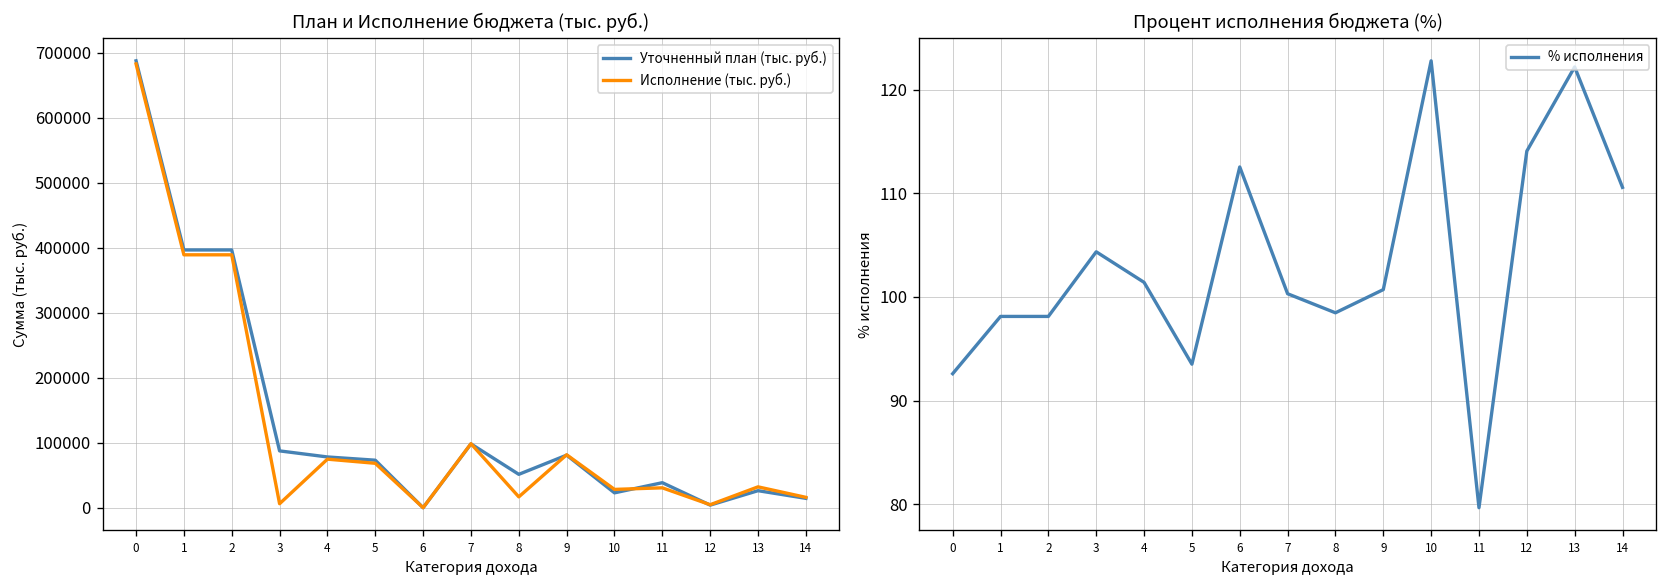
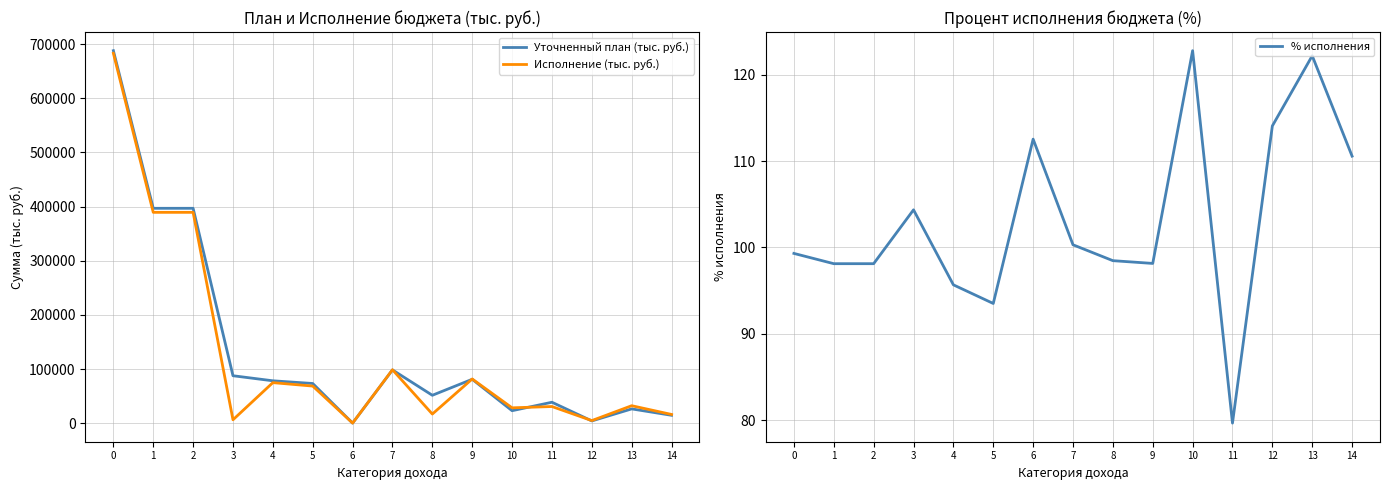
Процент исполнения бюджета (%), 0: 93 -> 99
Процент исполнения бюджета (%), 4: 101 -> 96
Процент исполнения бюджета (%), 9: 101 -> 98
